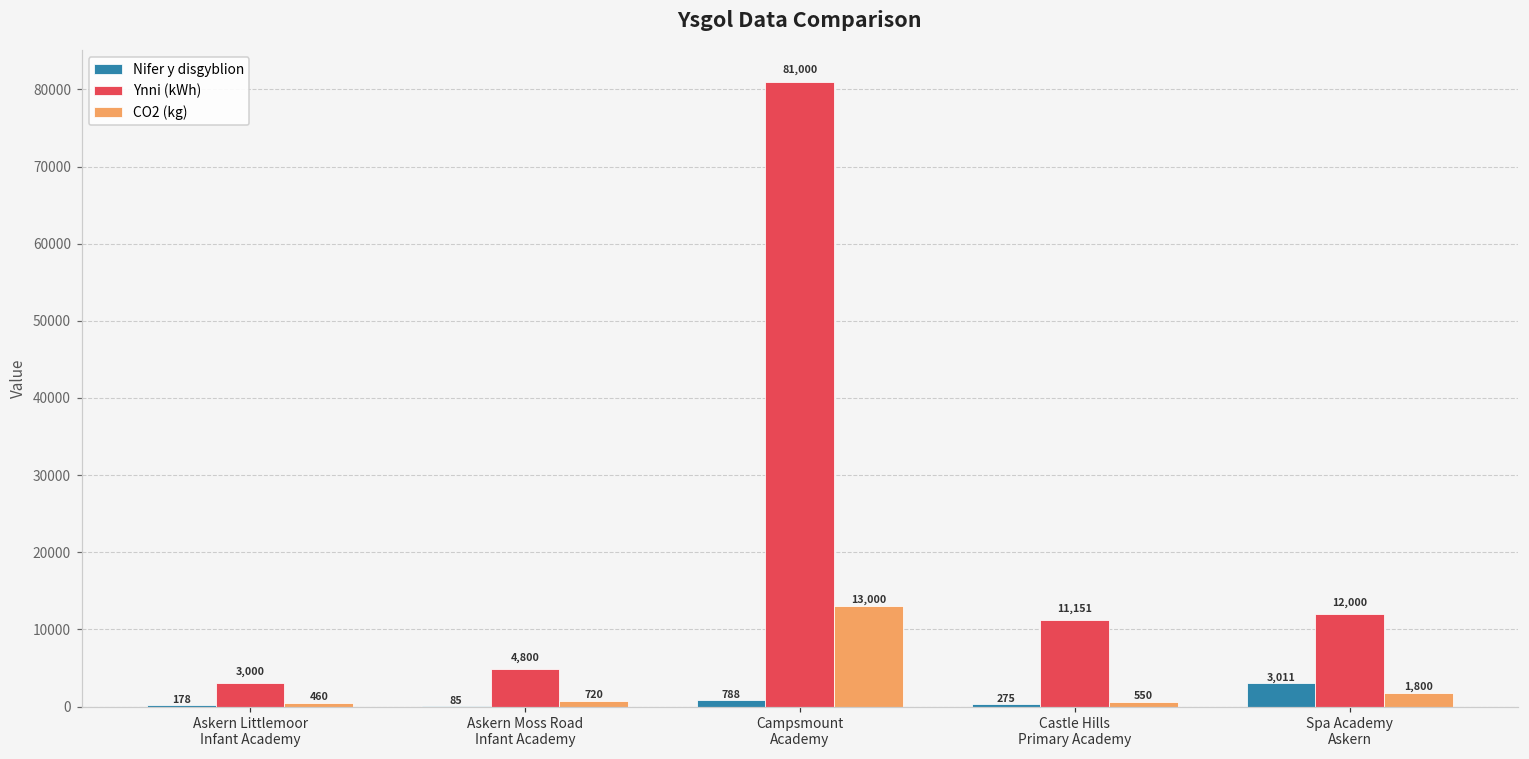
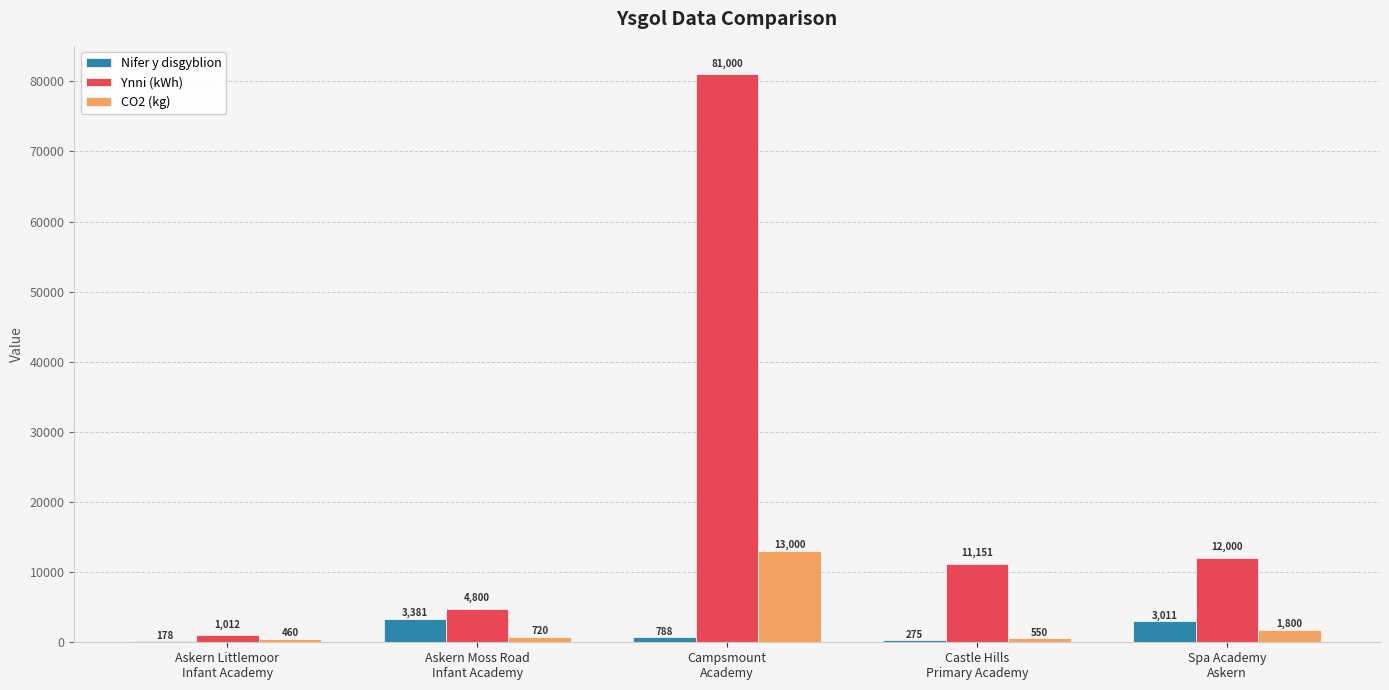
Ynni (kWh), Askern Littlemoor Infant Academy: 3,000 -> 1,012
Nifer y disgyblion, Askern Moss Road Infant Academy: 85 -> 3,381
